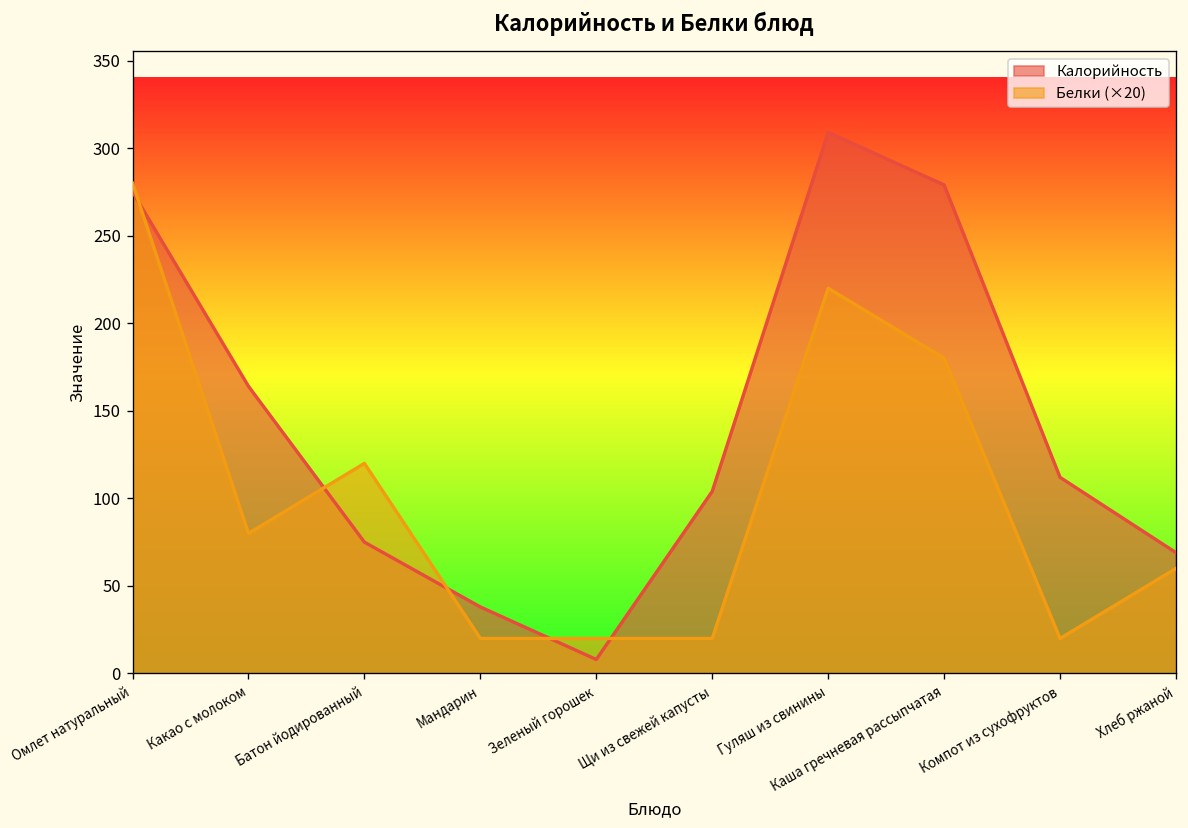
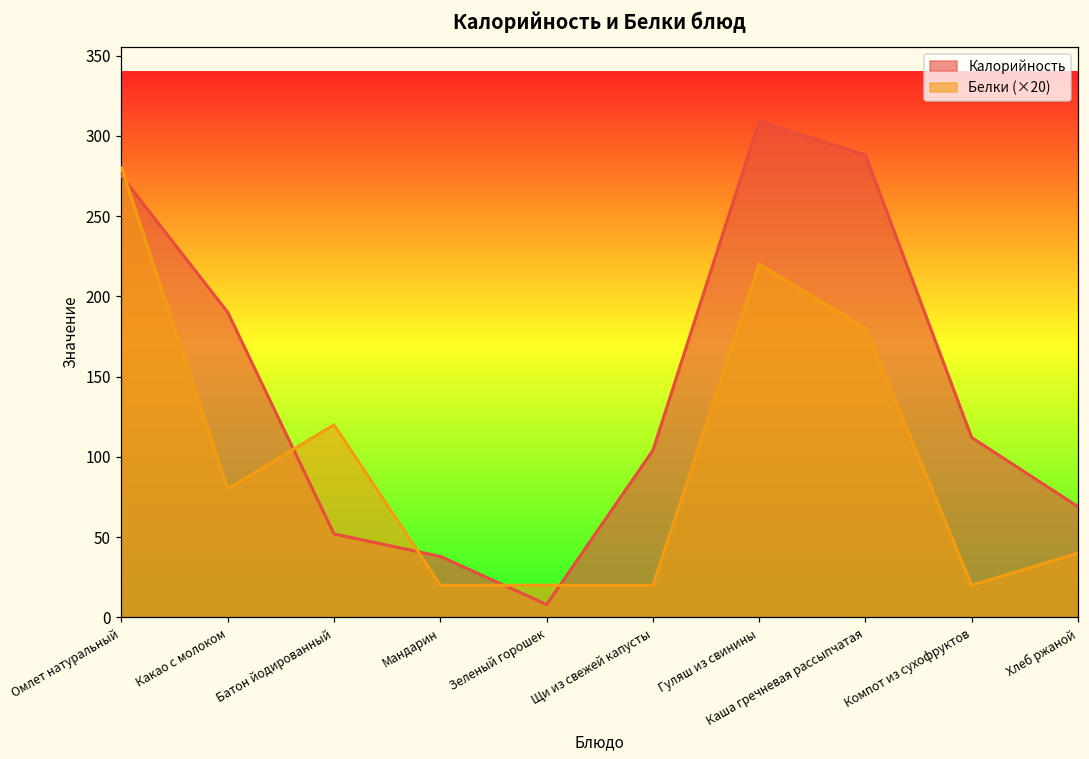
Калорийность, Какао с молоком: 164 -> 190
Калорийность, Батон йодированный: 75 -> 52
Калорийность, Каша гречневая рассыпчатая: 279 -> 288
Белки (×20), Хлеб ржаной: 60 -> 40
